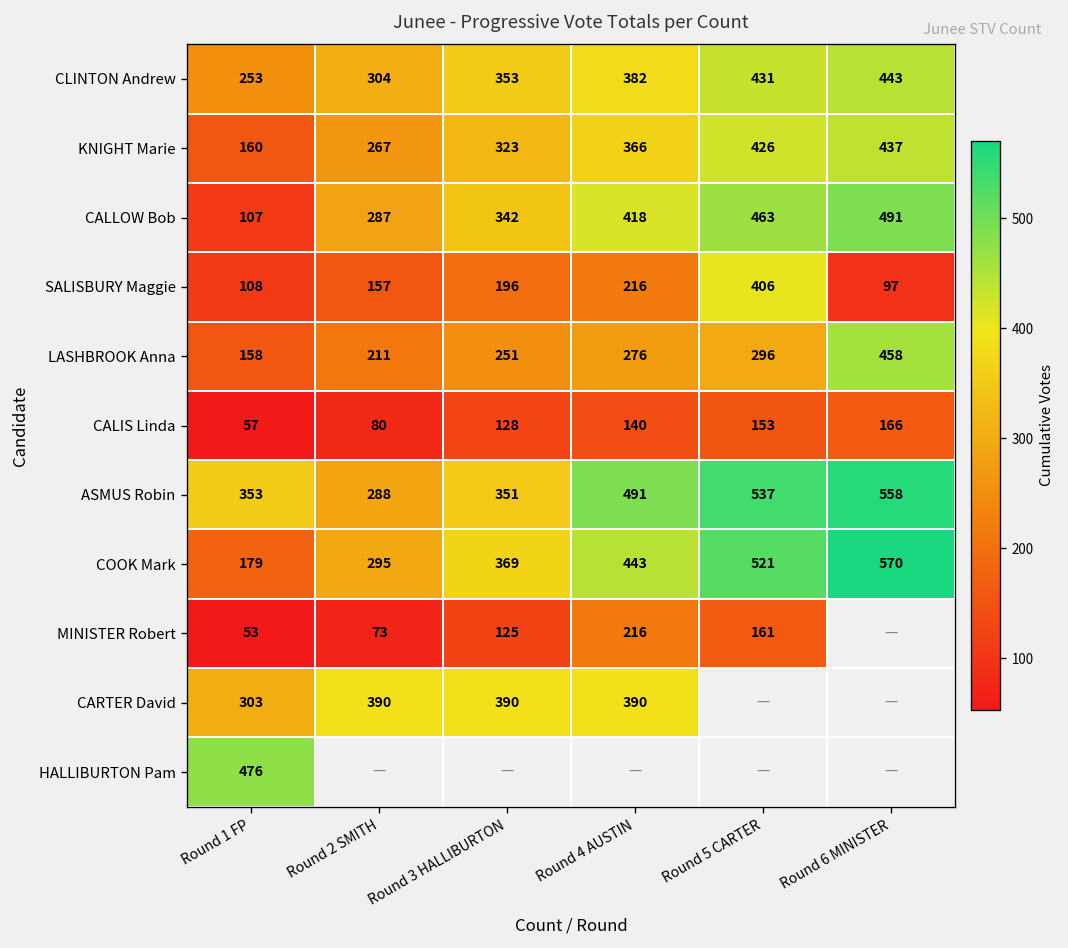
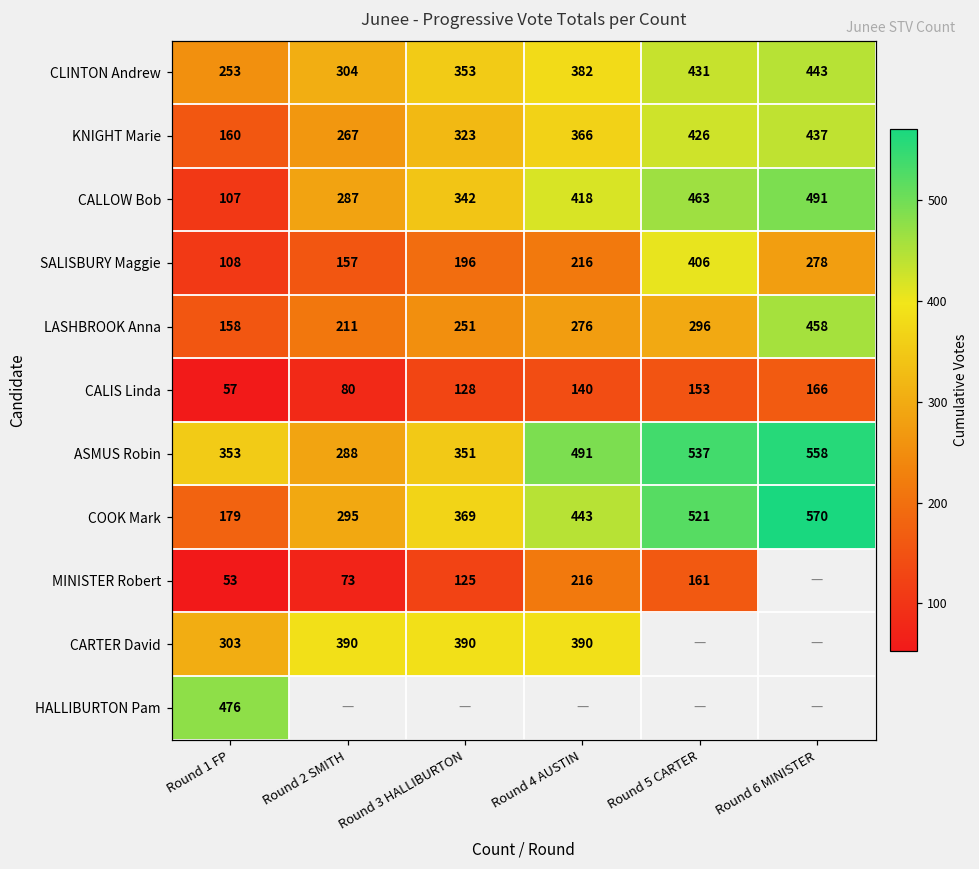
SALISBURY Maggie, Round 6 MINISTER: 97 -> 278
